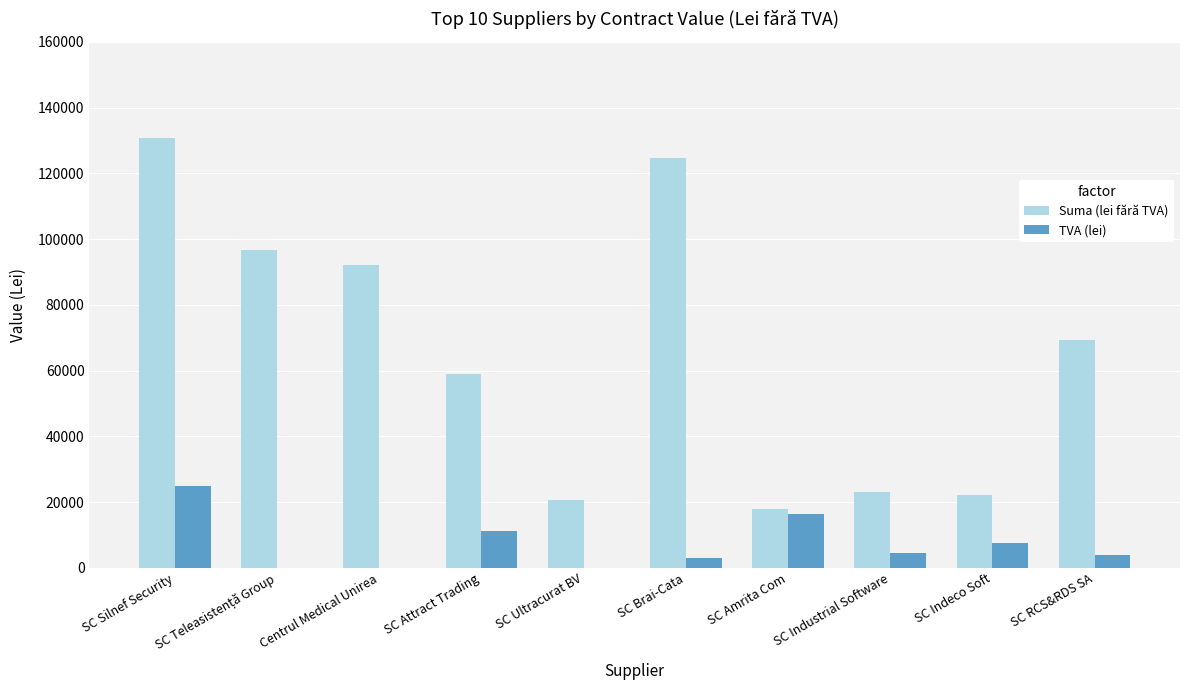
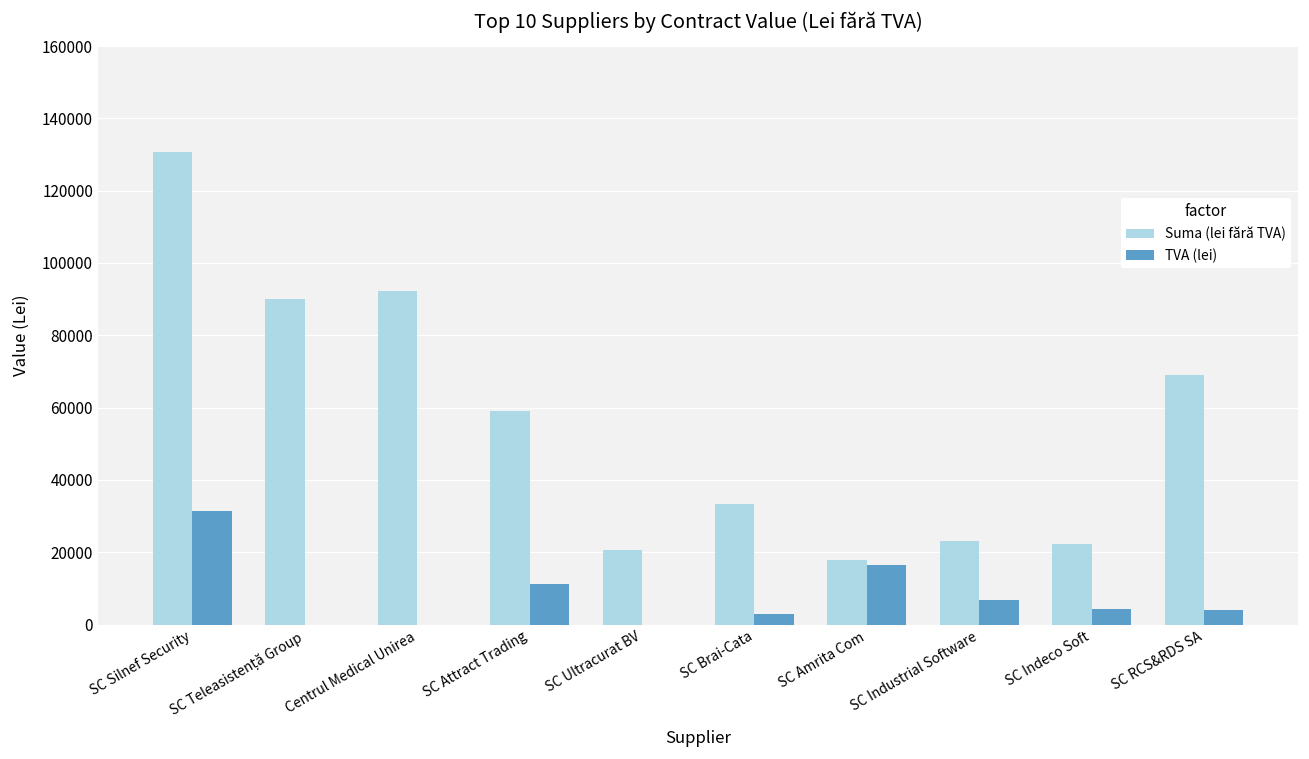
TVA (lei), SC Silnef Security: 25000 -> 31000
Suma (lei fără TVA), SC Teleasistență Group: 97000 -> 90000
Suma (lei fără TVA), SC Brai-Cata: 125000 -> 33000
TVA (lei), SC Industrial Software: 4000 -> 7000
TVA (lei), SC Indeco Soft: 7000 -> 4000
